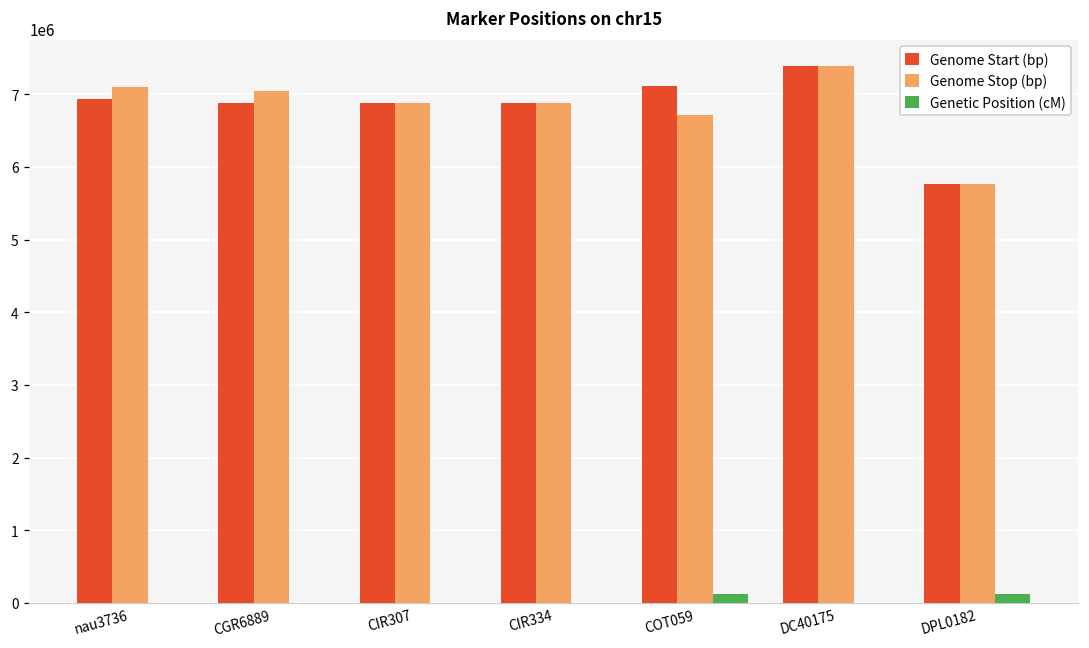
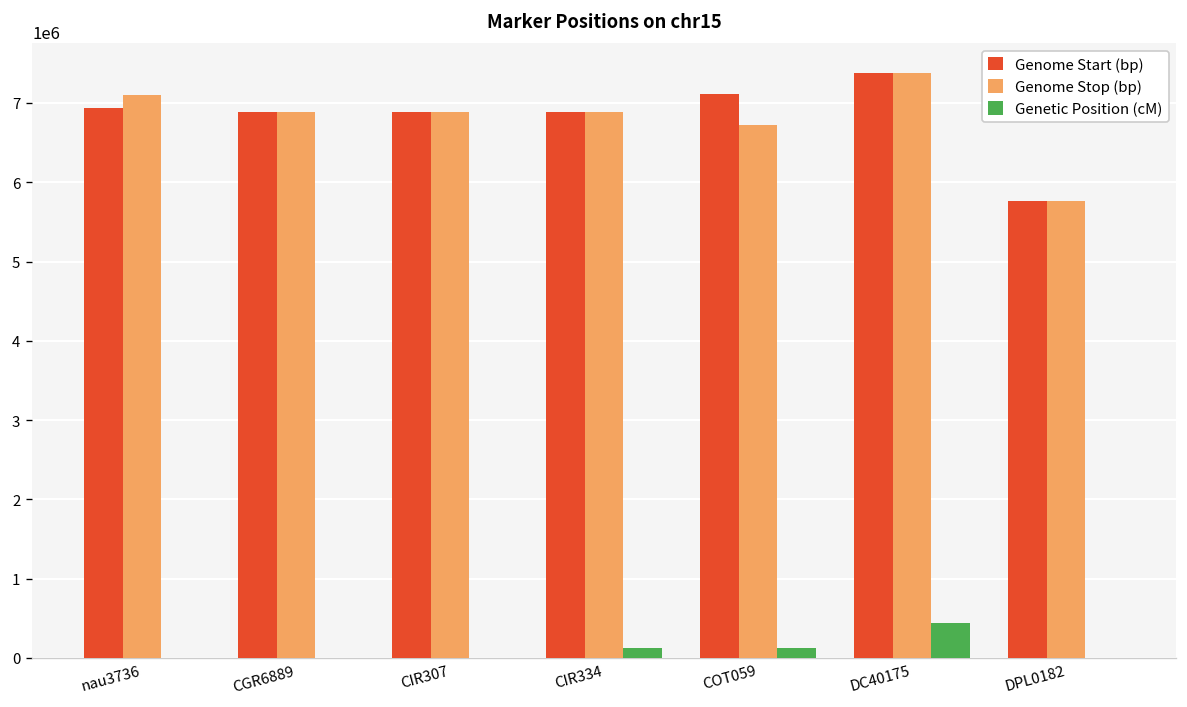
Genome Stop (bp), CGR6889: 7100000 -> 6900000
Genetic Position (cM), CIR334: 0 -> 100000
Genetic Position (cM), DC40175: 0 -> 400000
Genetic Position (cM), DPL0182: 100000 -> 0
